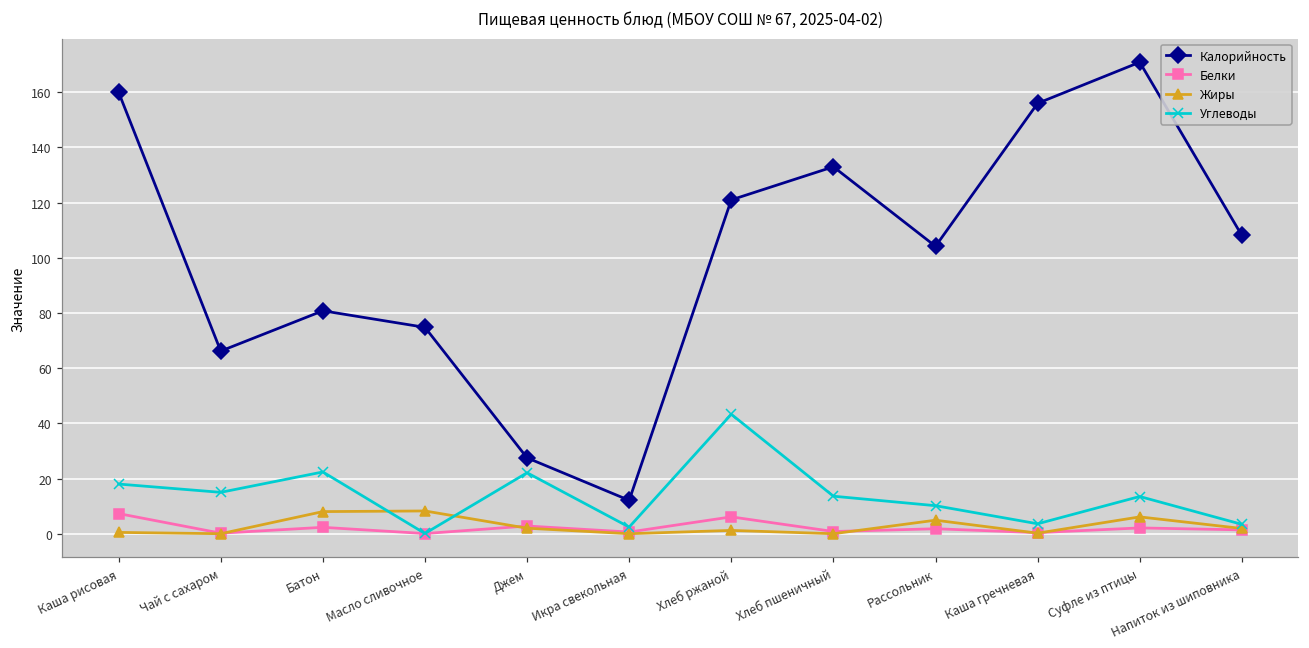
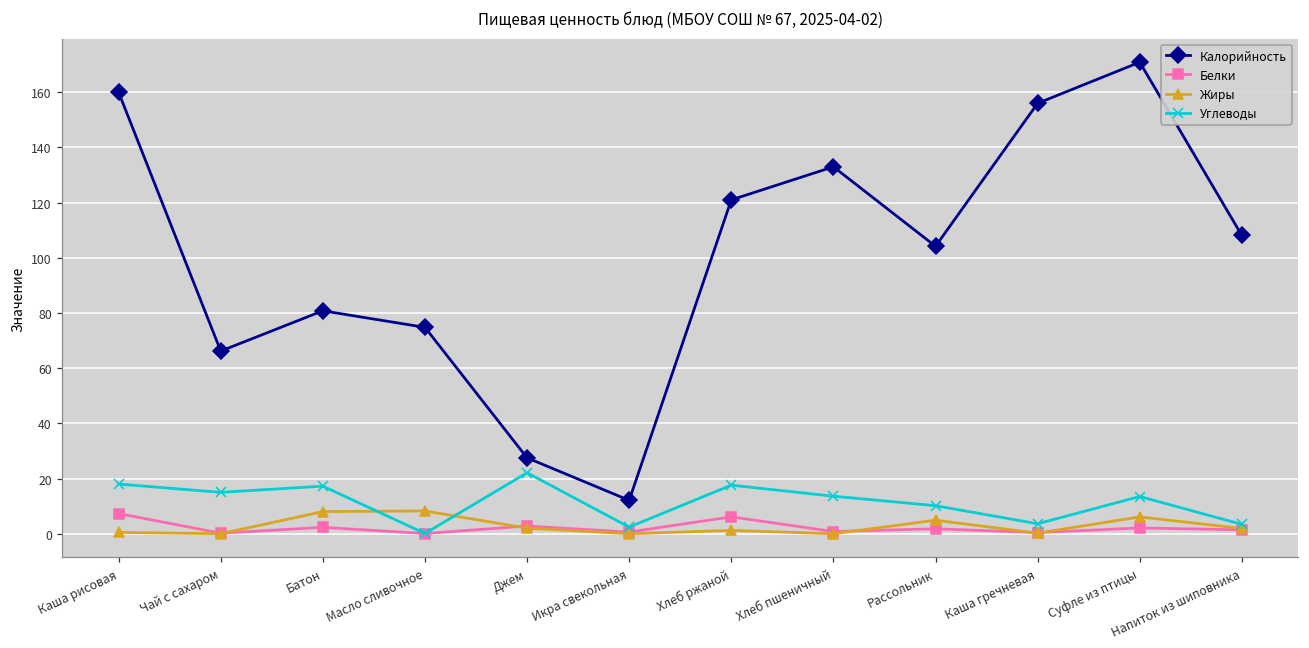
Углеводы, Батон: 22 -> 17
Углеводы, Хлеб ржаной: 43 -> 18
